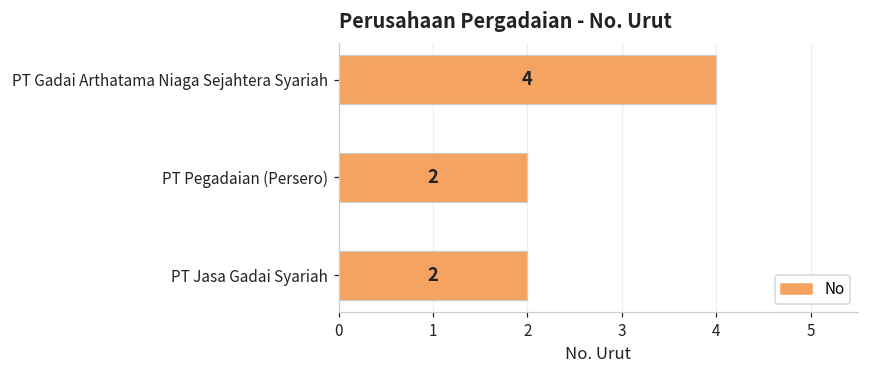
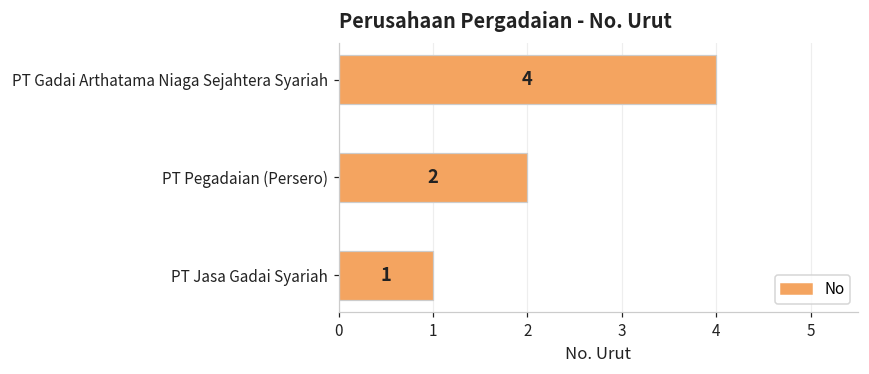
PT Jasa Gadai Syariah: 2 -> 1
